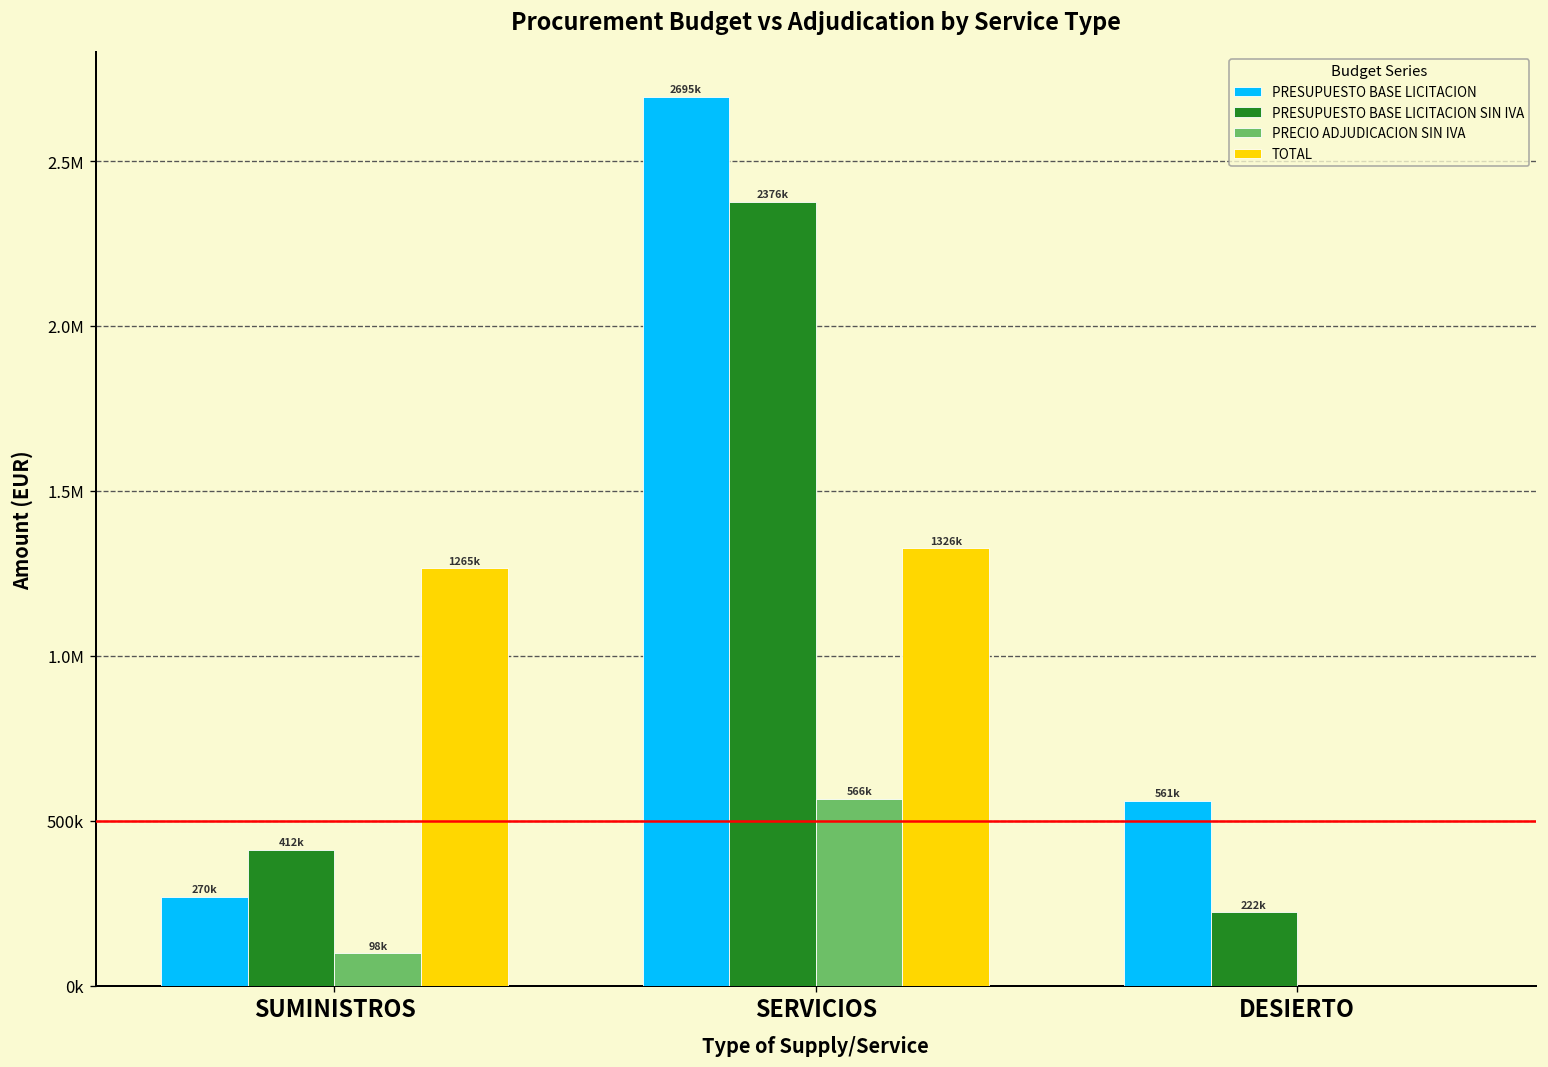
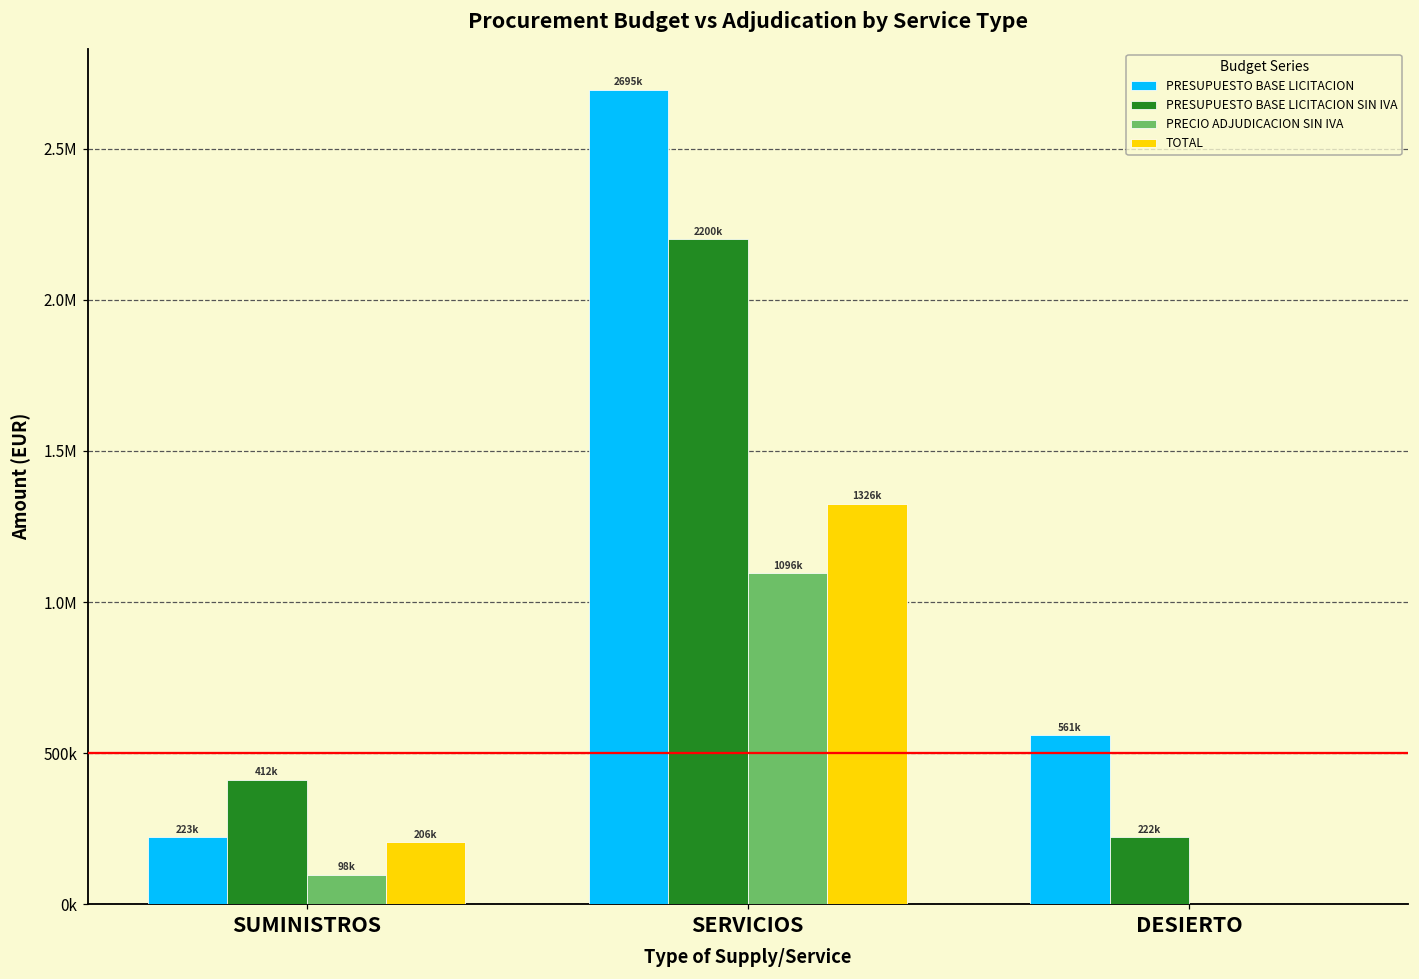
PRESUPUESTO BASE LICITACION, SUMINISTROS: 270k -> 223k
TOTAL, SUMINISTROS: 1265k -> 206k
PRESUPUESTO BASE LICITACION SIN IVA, SERVICIOS: 2376k -> 2200k
PRECIO ADJUDICACION SIN IVA, SERVICIOS: 566k -> 1096k
